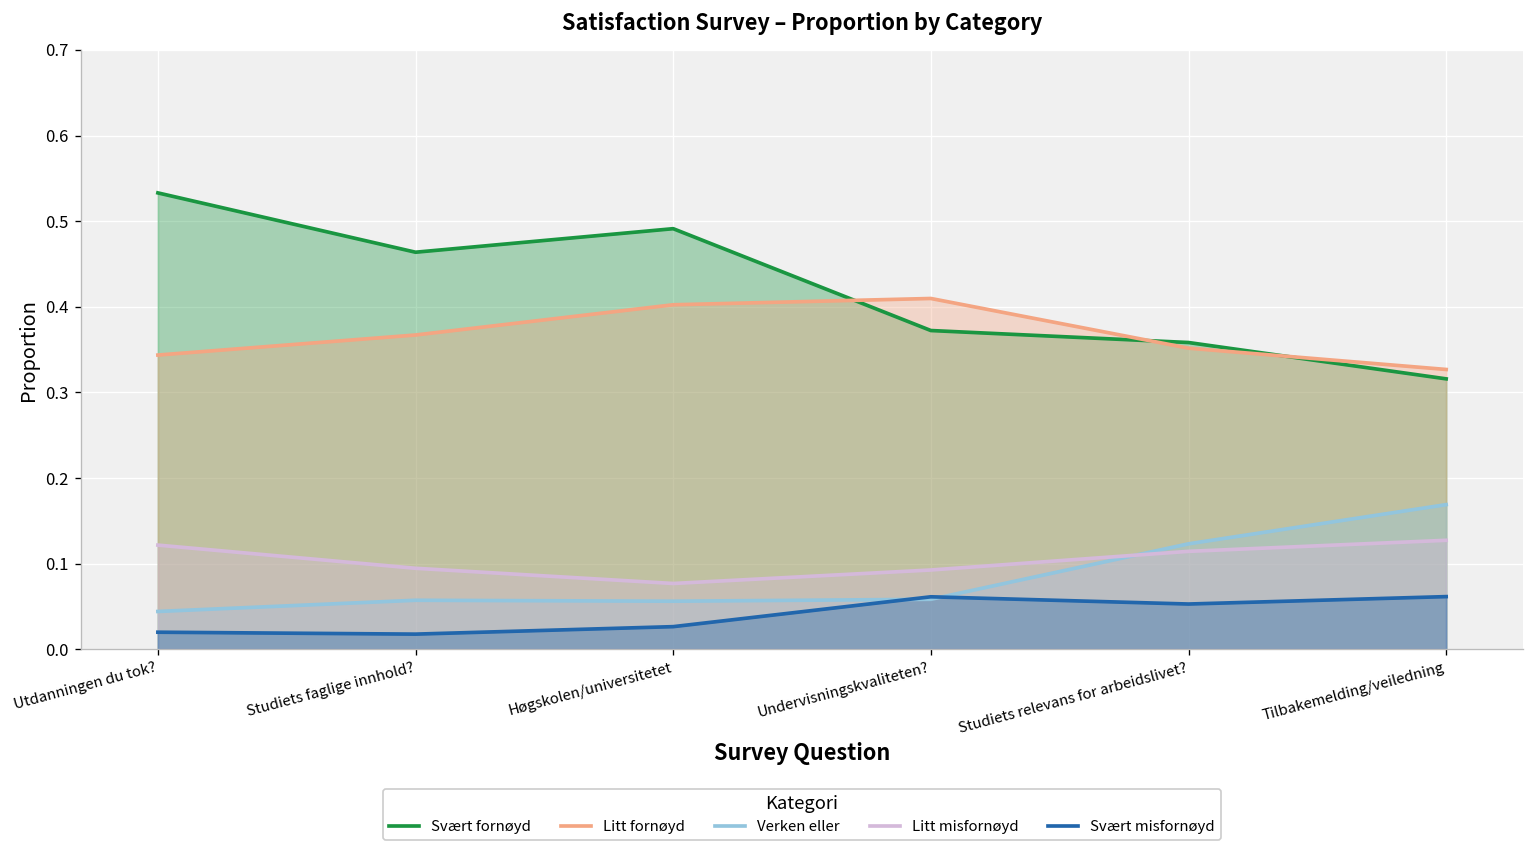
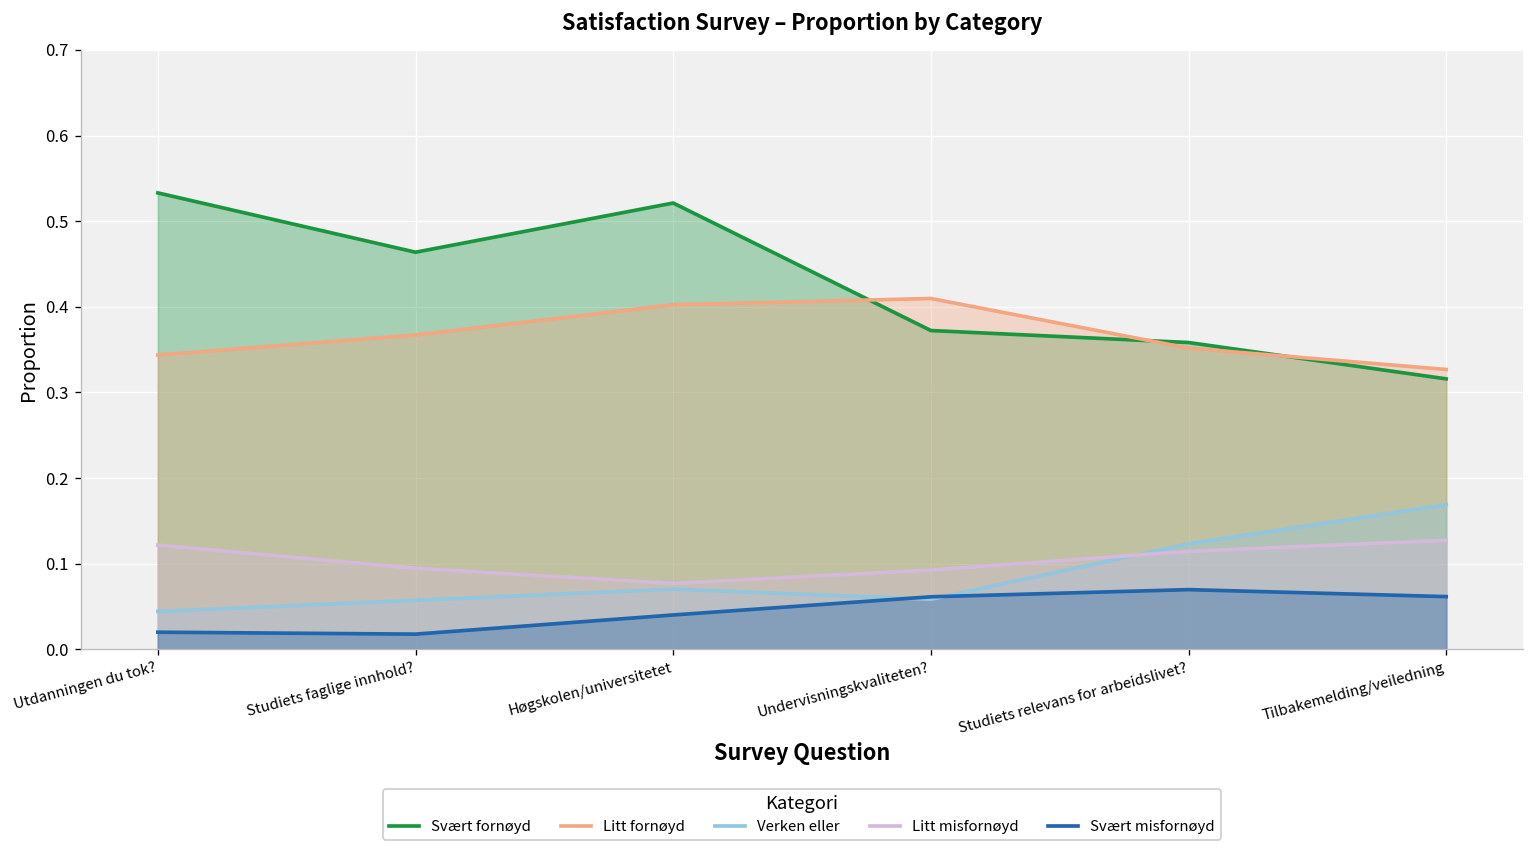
Svært fornøyd, Høgskolen/universitetet: 0.49 -> 0.52
Verken eller, Høgskolen/universitetet: 0.06 -> 0.07
Svært misfornøyd, Høgskolen/universitetet: 0.03 -> 0.04
Svært misfornøyd, Studiets relevans for arbeidslivet?: 0.05 -> 0.07
